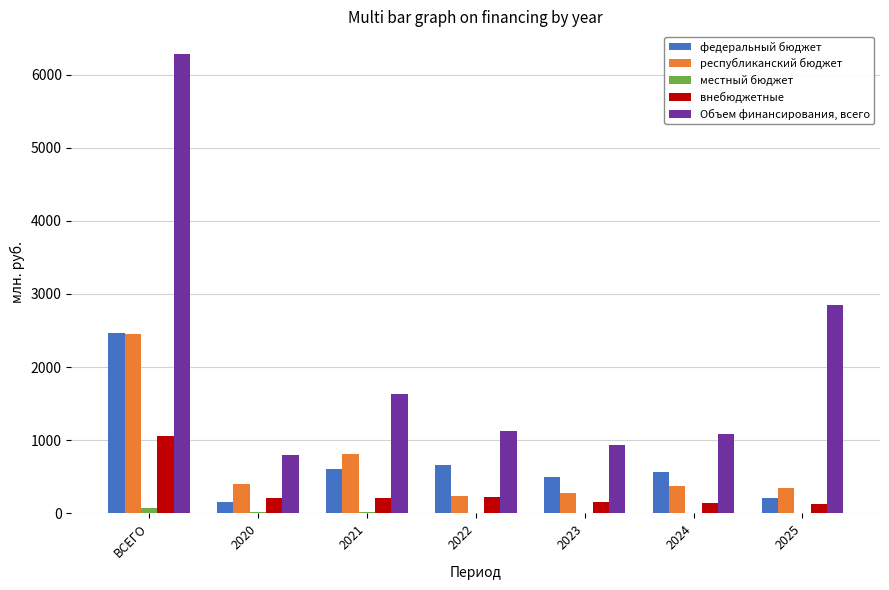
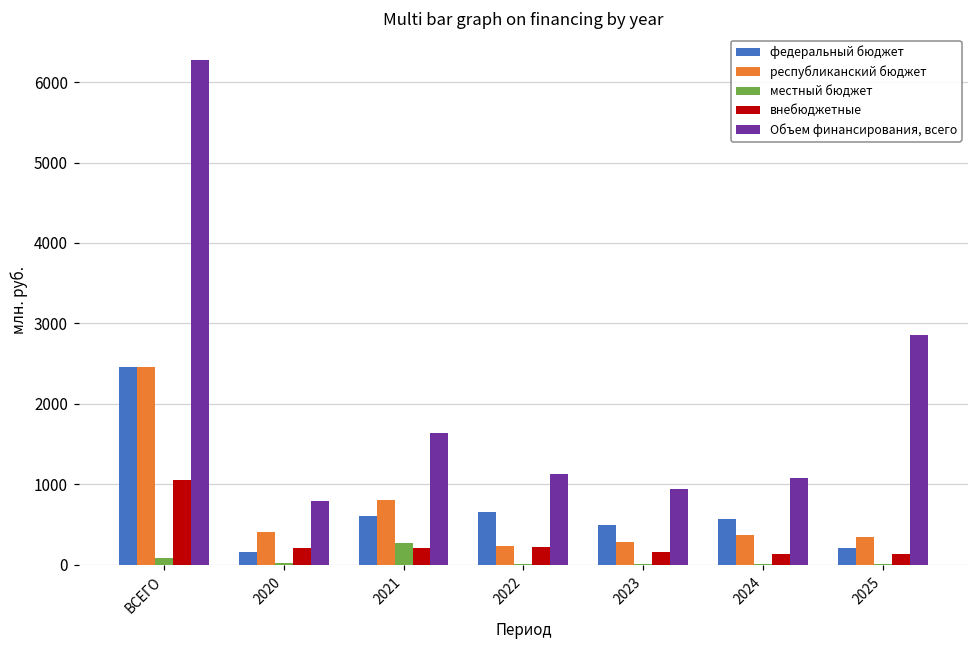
местный бюджет, 2021: 0 -> 300
